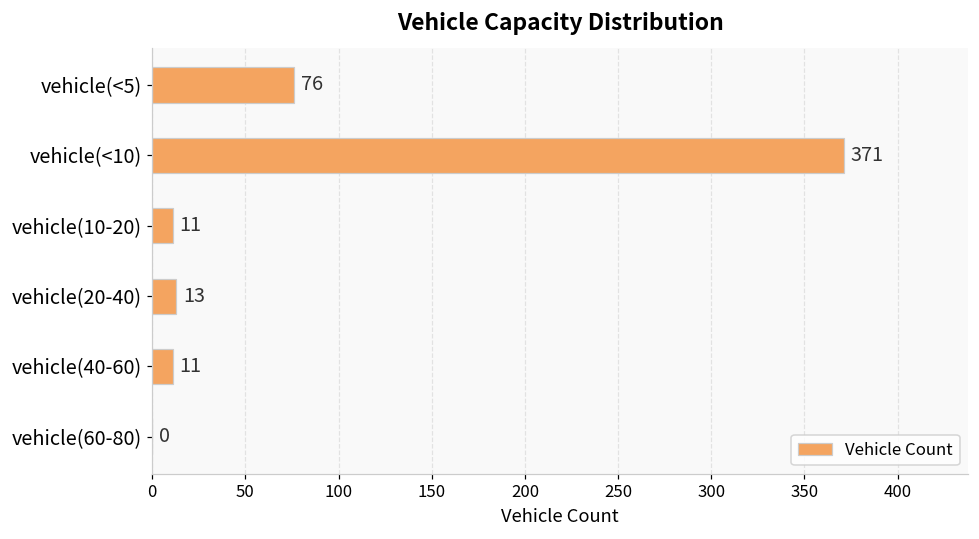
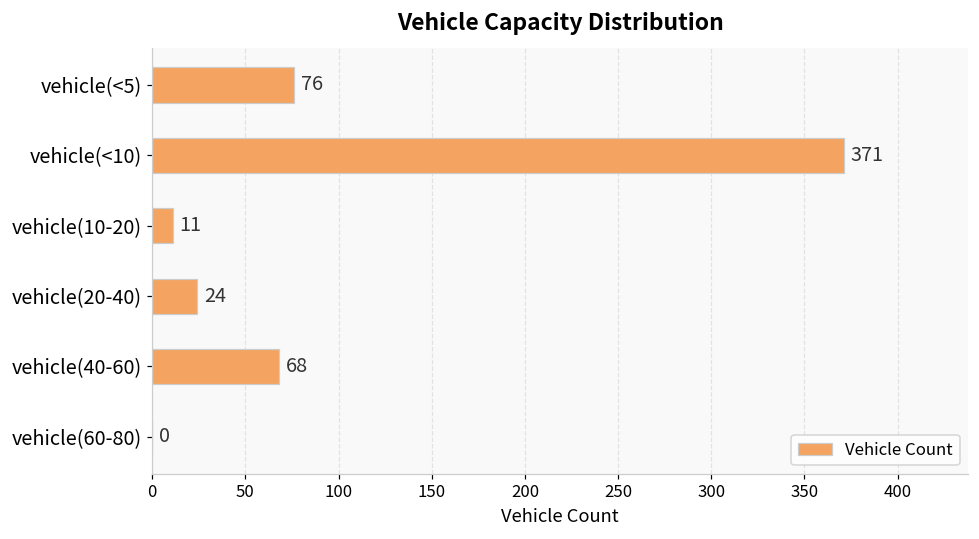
vehicle(20-40): 13 -> 24
vehicle(40-60): 11 -> 68
